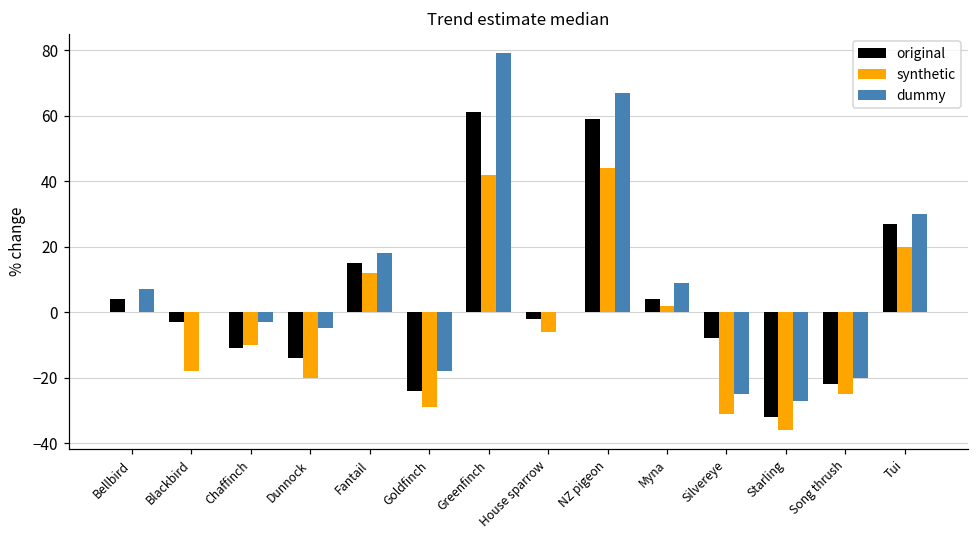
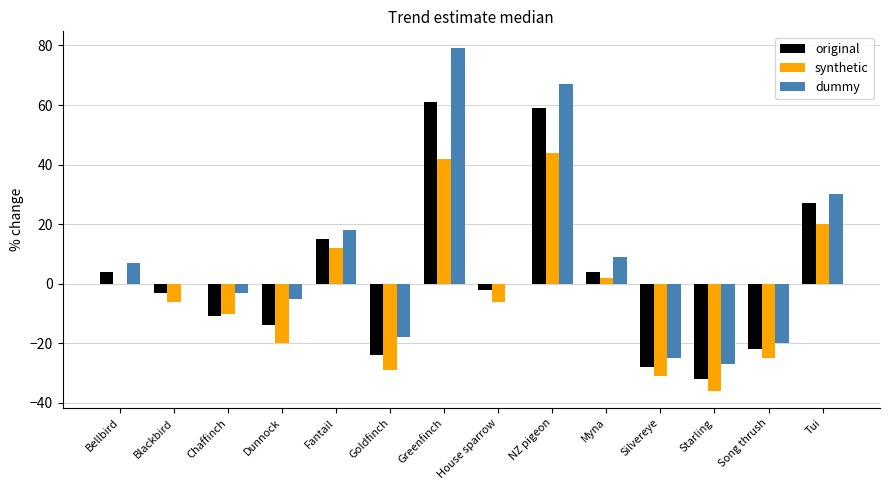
synthetic, Blackbird: -18 -> -6
original, Silvereye: -8 -> -28
